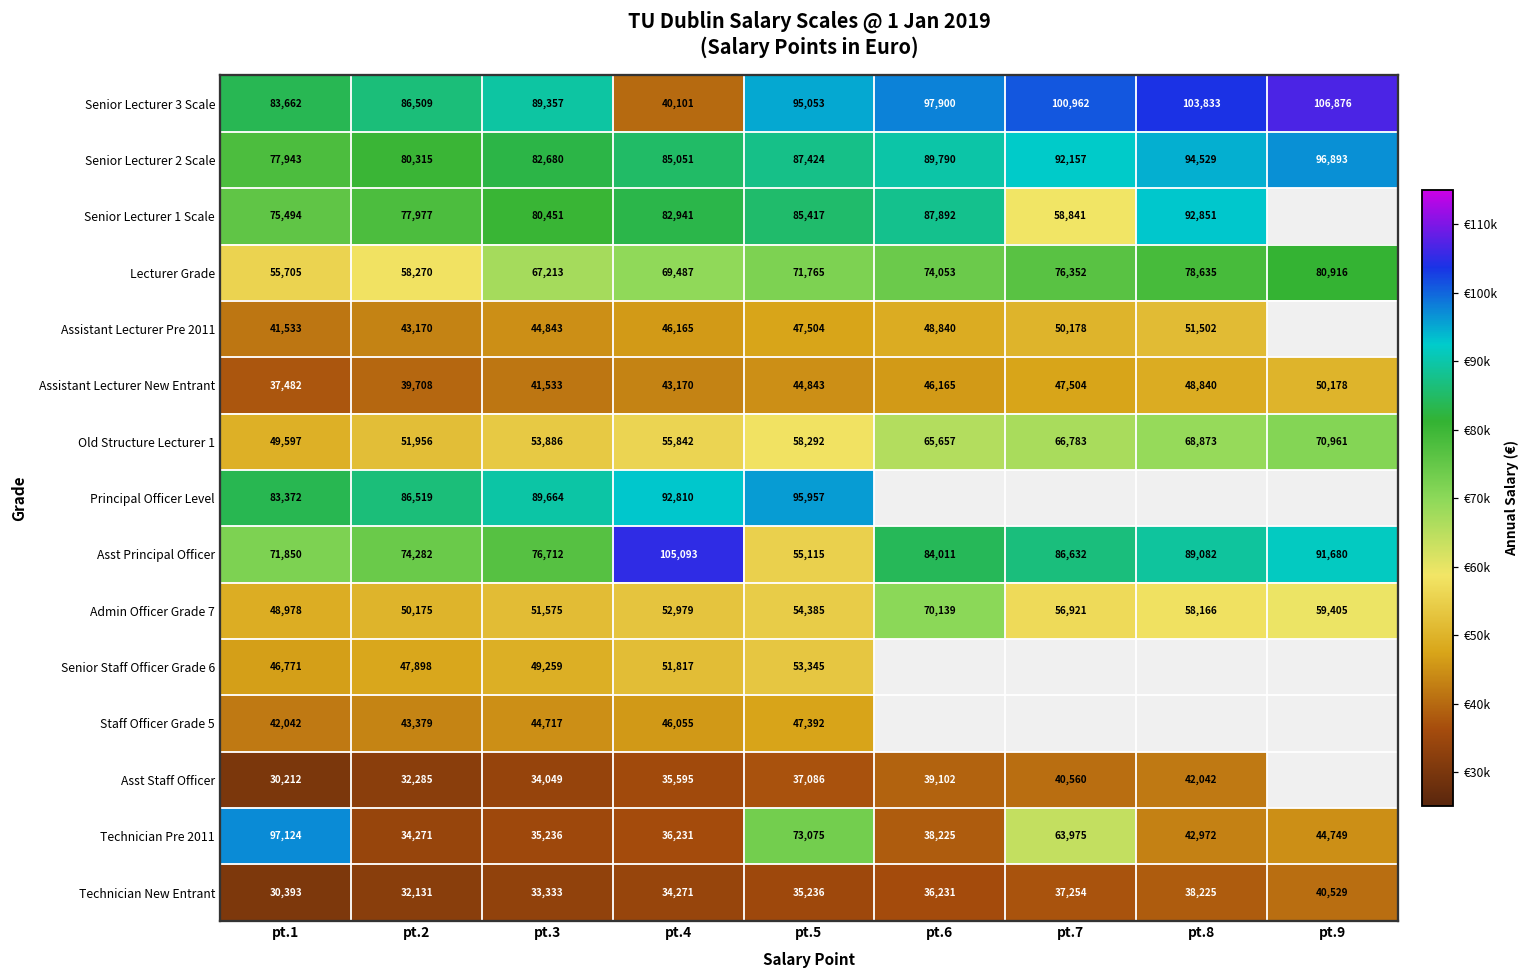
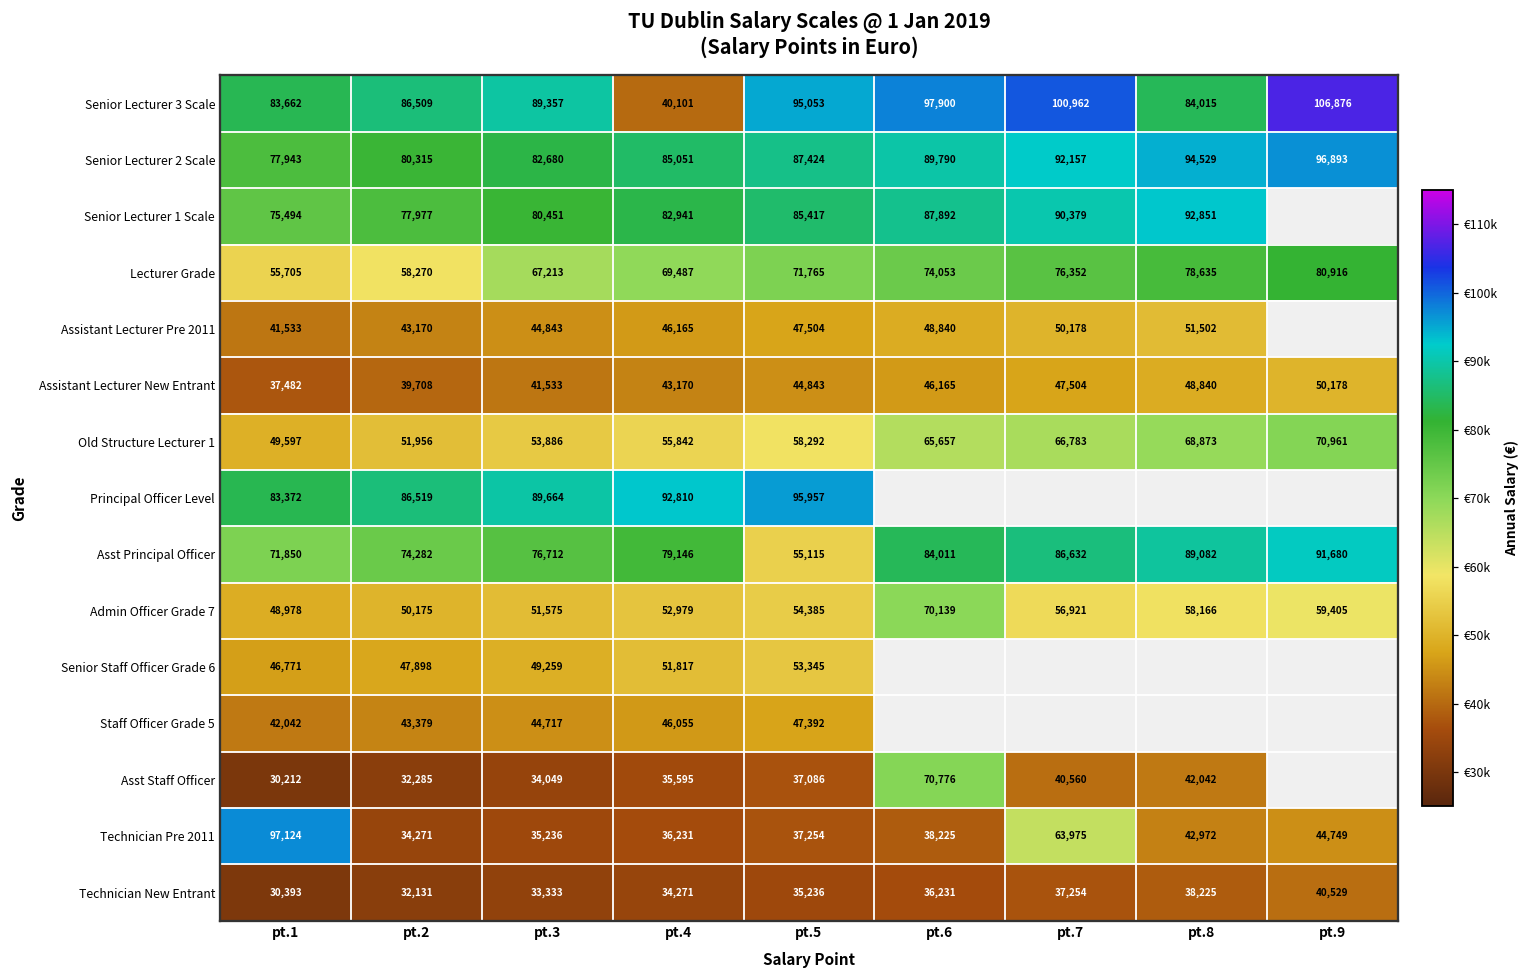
Senior Lecturer 3 Scale, pt.8: 103,833 -> 84,015
Senior Lecturer 1 Scale, pt.7: 58,841 -> 90,379
Asst Principal Officer, pt.4: 105,093 -> 79,146
Asst Staff Officer, pt.6: 39,102 -> 70,776
Technician Pre 2011, pt.5: 73,075 -> 37,254
